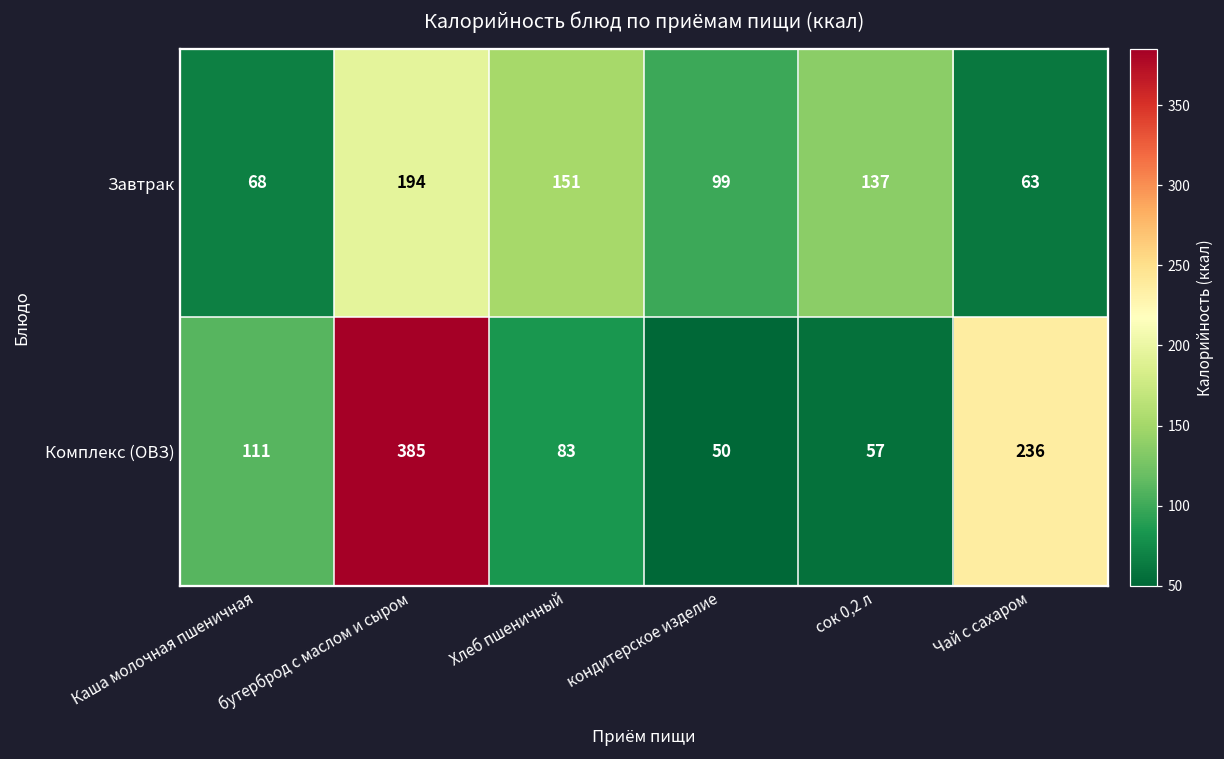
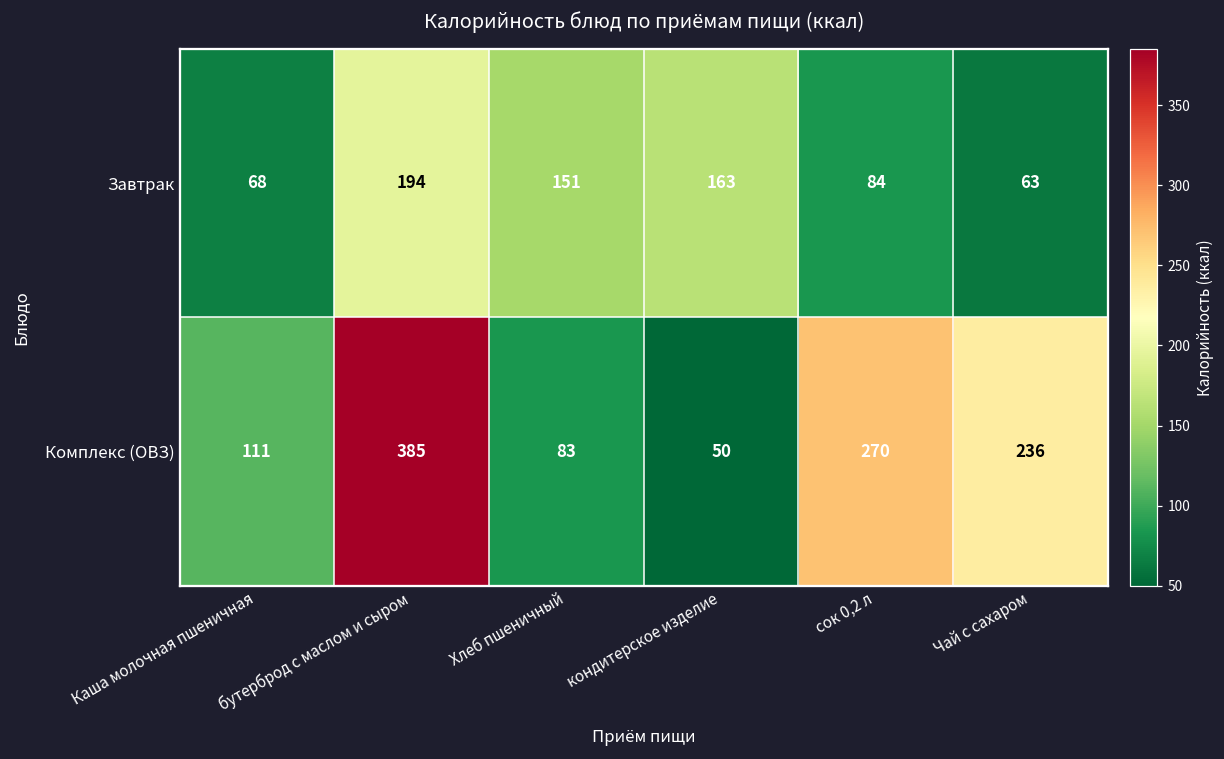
Завтрак, кондитерское изделие: 99 -> 163
Завтрак, сок 0,2 л: 137 -> 84
Комплекс (ОВЗ), сок 0,2 л: 57 -> 270
